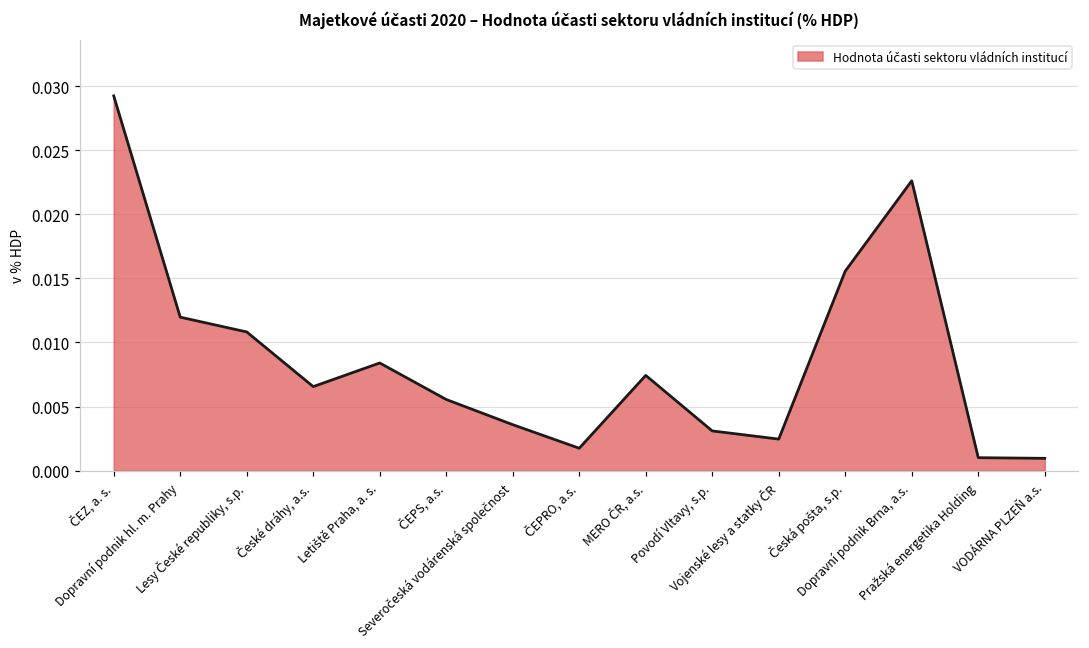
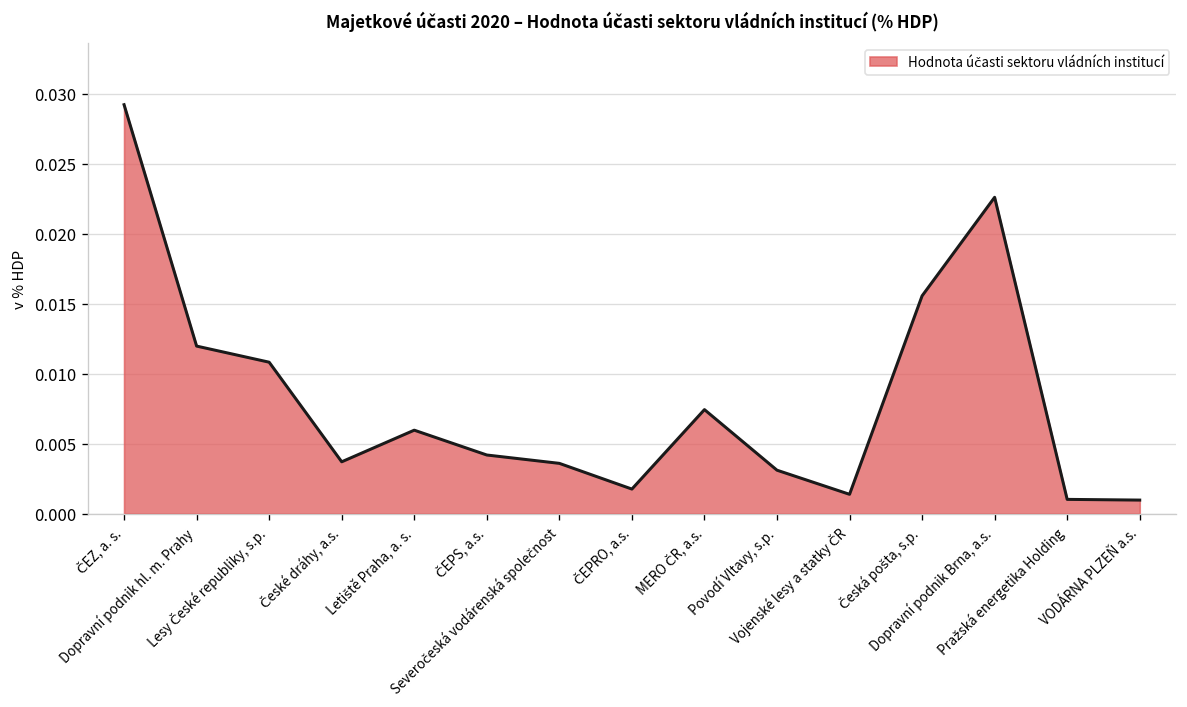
České dráhy, a.s.: 0.0066 -> 0.0037
Letiště Praha, a. s.: 0.0084 -> 0.0060
ČEPS, a.s.: 0.0056 -> 0.0042
Vojenské lesy a statky ČR: 0.0025 -> 0.0014
